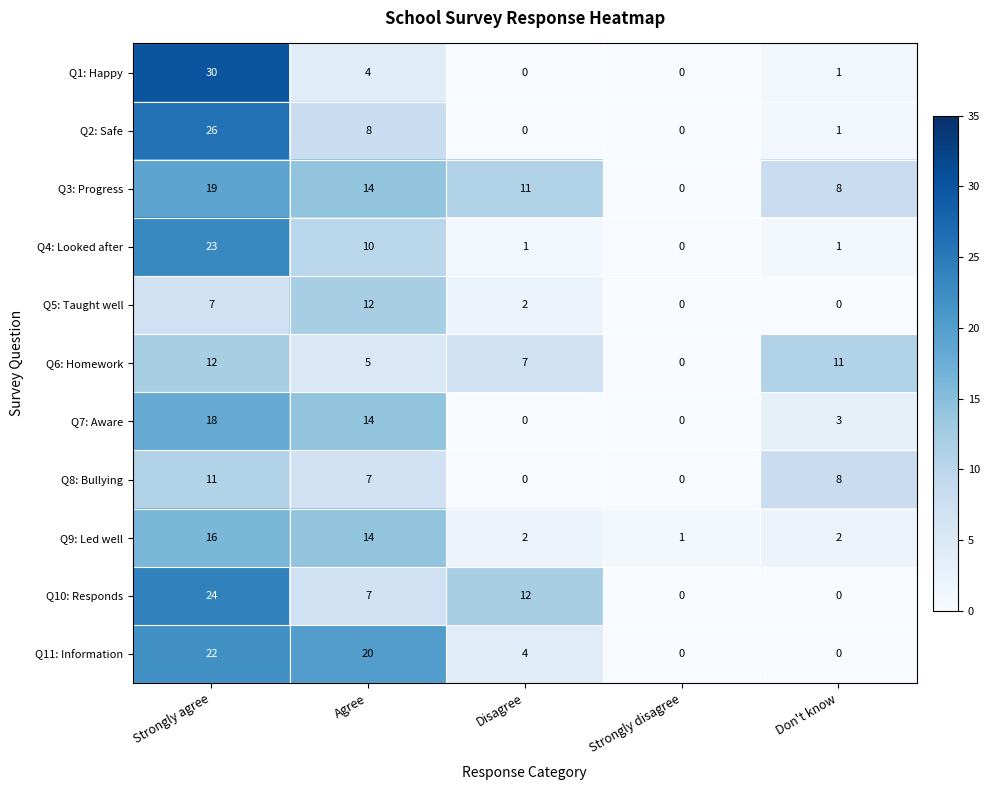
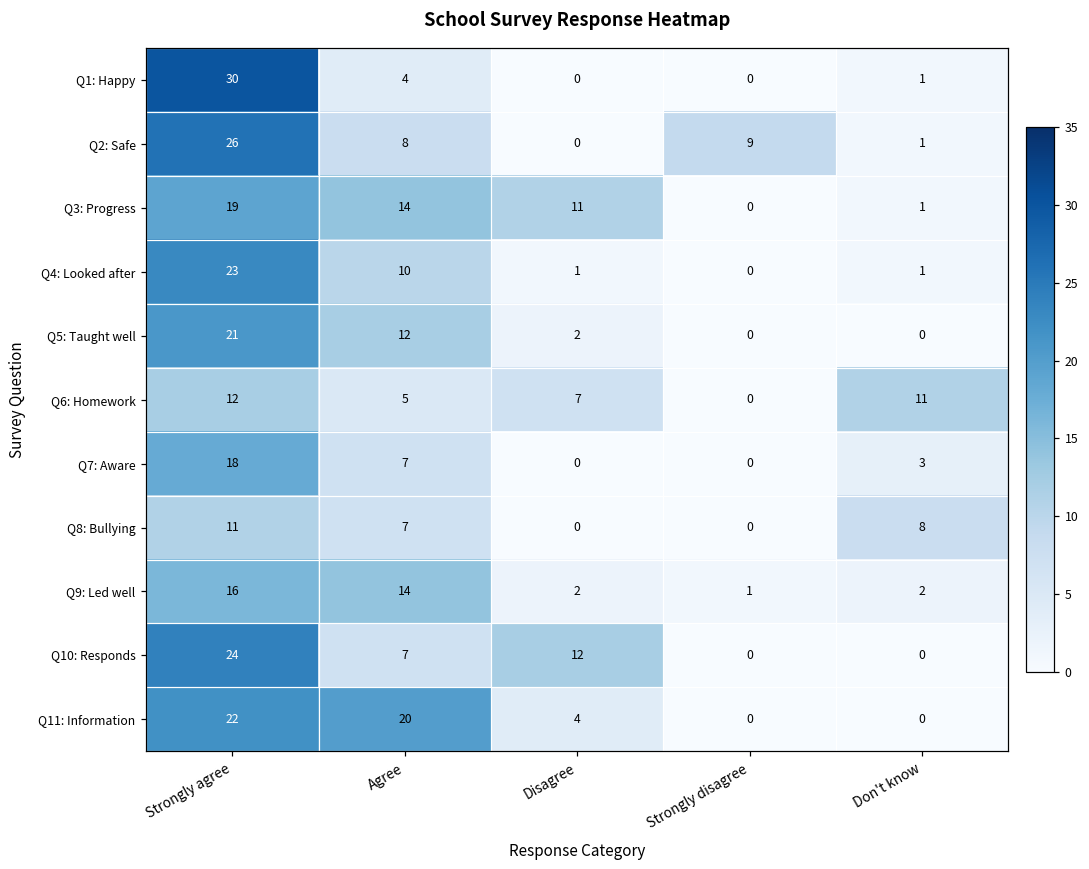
Q2: Safe, Strongly disagree: 0 -> 9
Q3: Progress, Don't know: 8 -> 1
Q5: Taught well, Strongly agree: 7 -> 21
Q7: Aware, Agree: 14 -> 7
